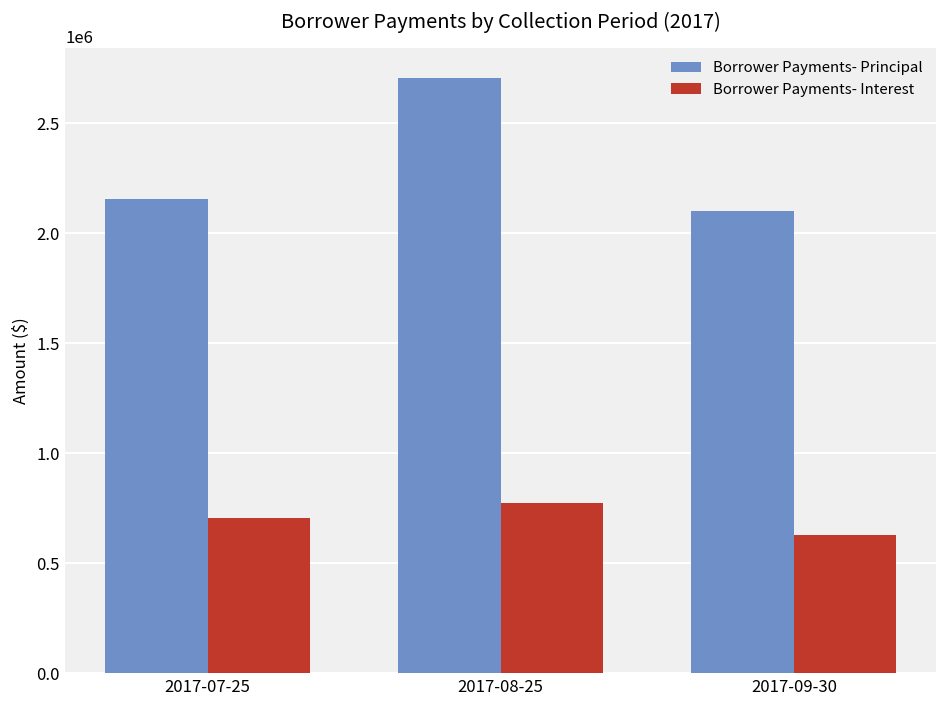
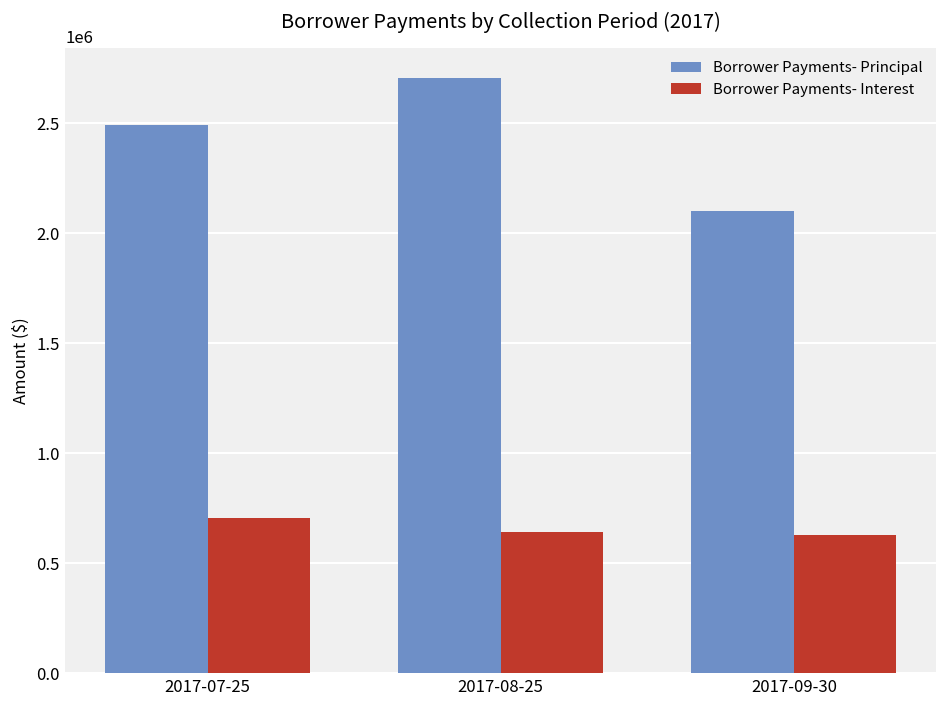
Borrower Payments- Principal, 2017-07-25: 2150000 -> 2490000
Borrower Payments- Interest, 2017-08-25: 770000 -> 640000
